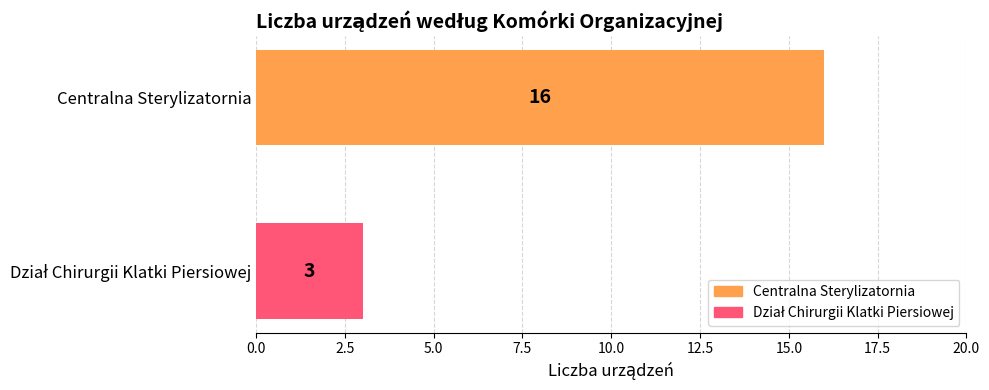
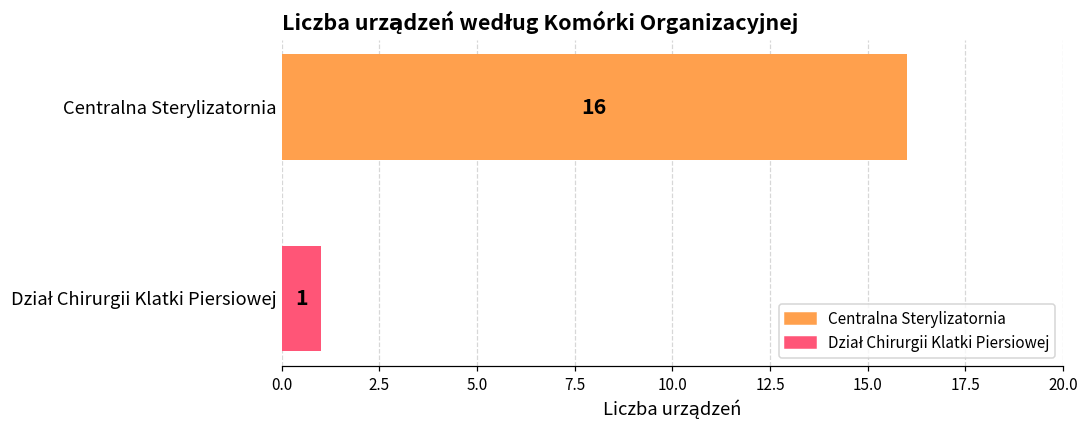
Dział Chirurgii Klatki Piersiowej: 3 -> 1
